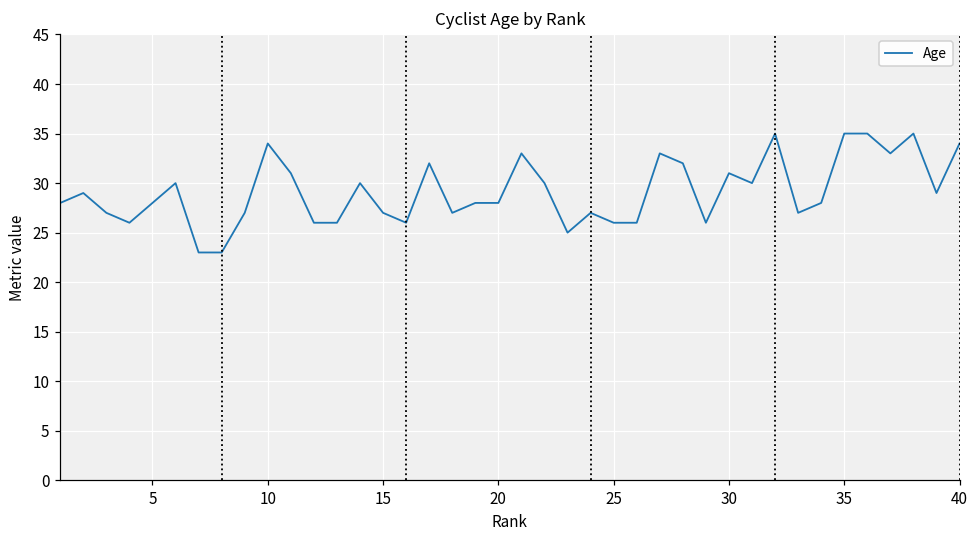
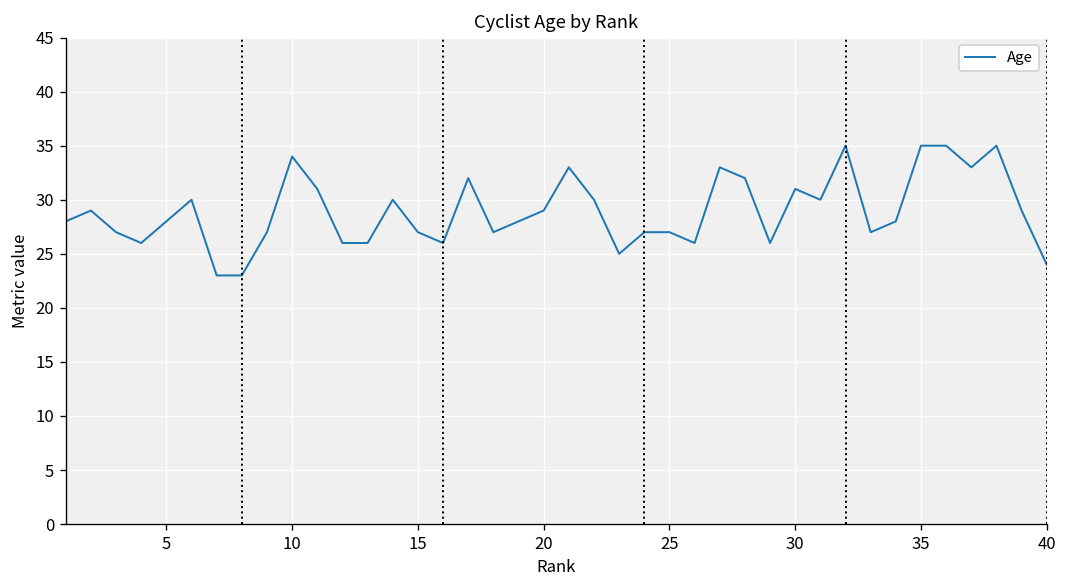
20: 28 -> 29
25: 26 -> 27
40: 34 -> 24
